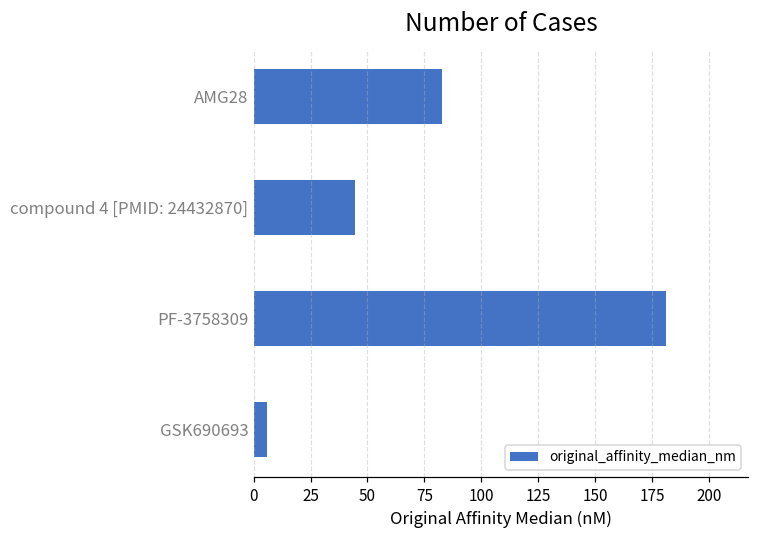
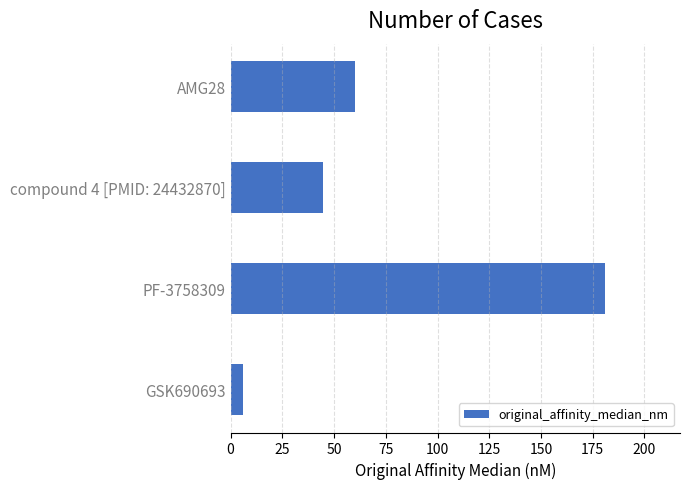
AMG28: 83 -> 60
